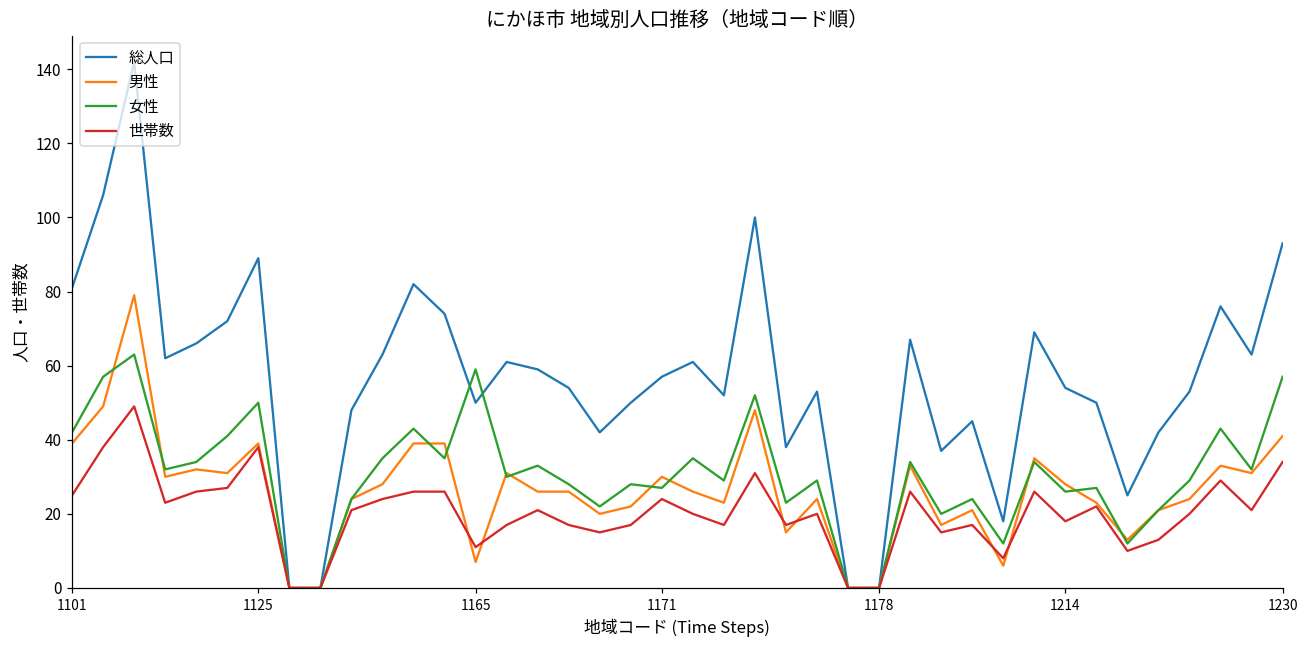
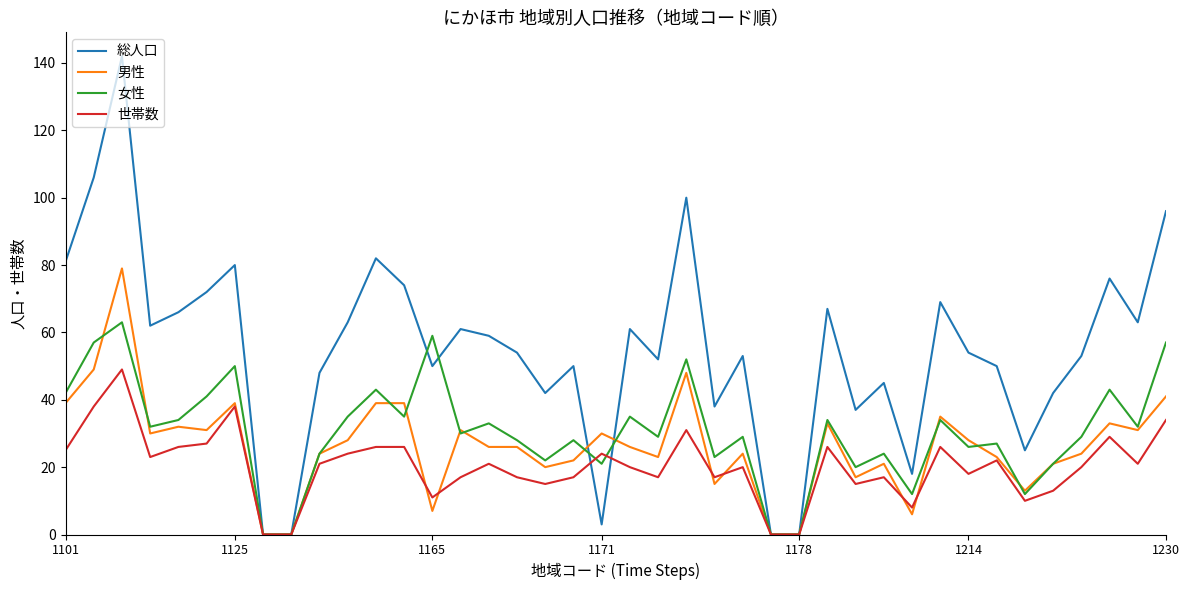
総人口, 1125: 89 -> 80
総人口, 1171: 57 -> 3
女性, 1171: 27 -> 21
総人口, 1230: 93 -> 96
